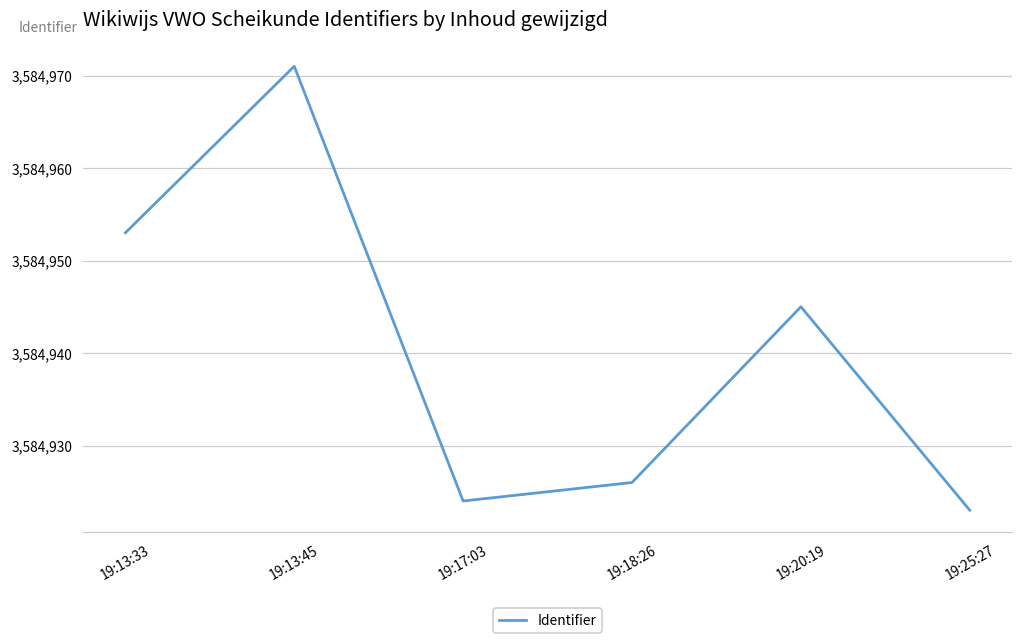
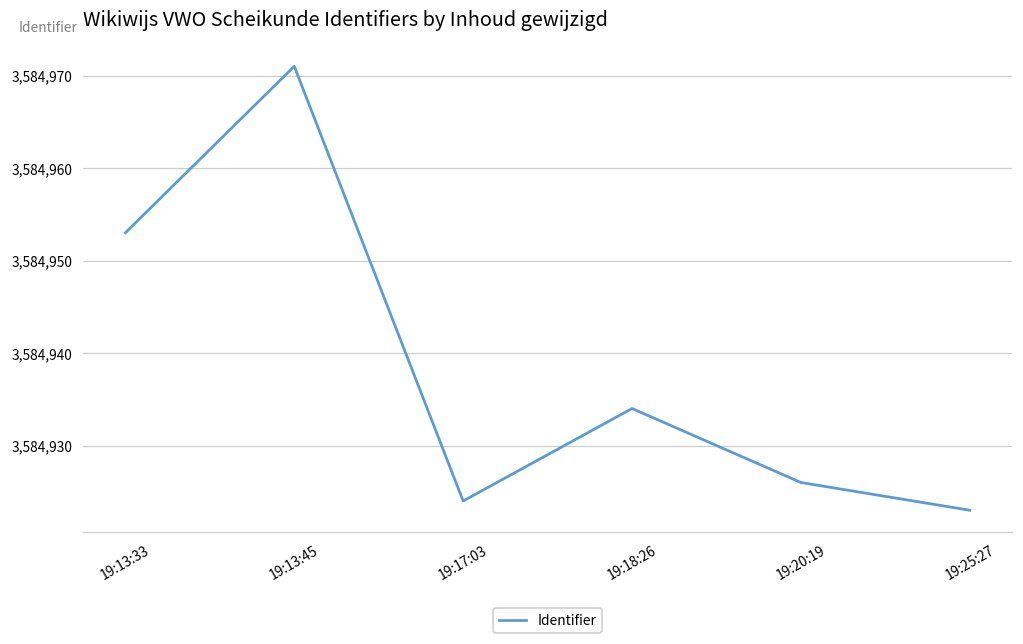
19:18:26: 3,584,926 -> 3,584,934
19:20:19: 3,584,945 -> 3,584,926
